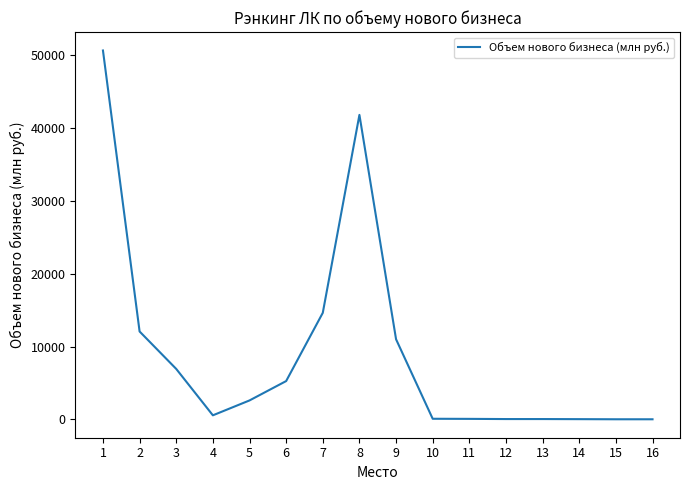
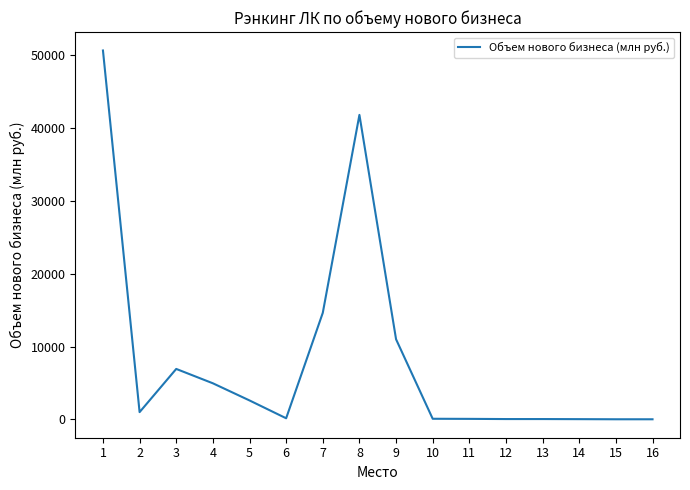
2: 12000 -> 1000
4: 1000 -> 5000
6: 5000 -> 0
